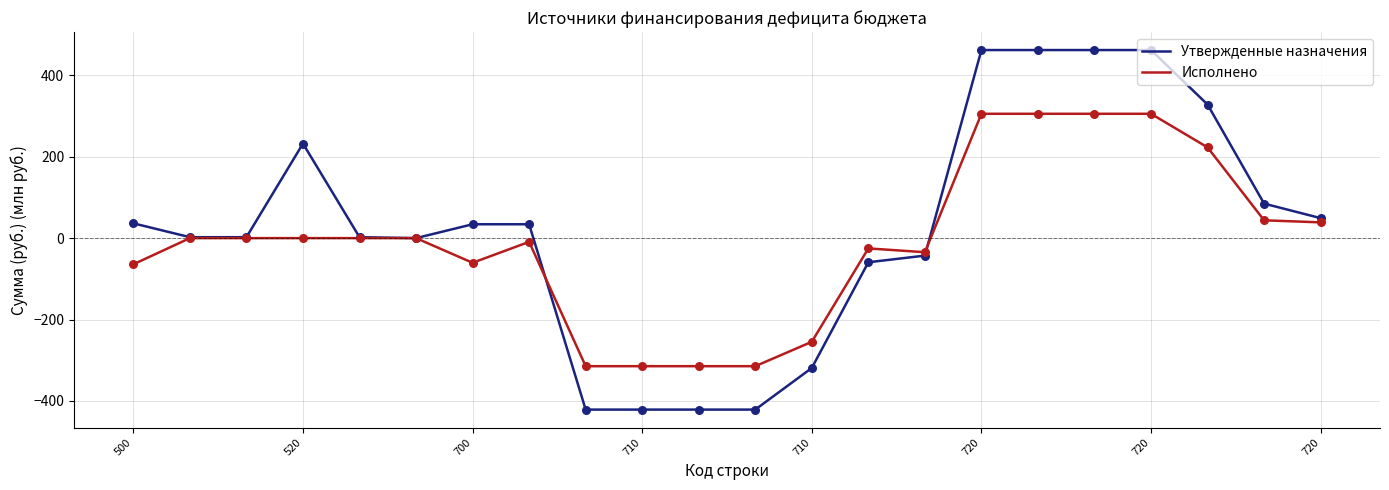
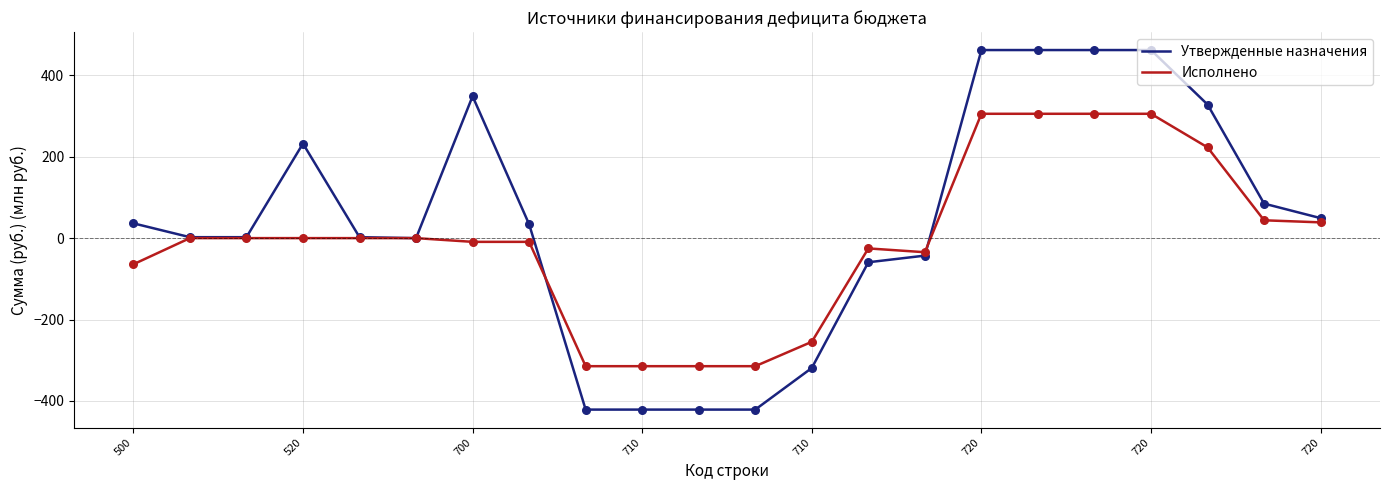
Утвержденные назначения, 700: 30 -> 350
Исполнено, 700: -60 -> -10
